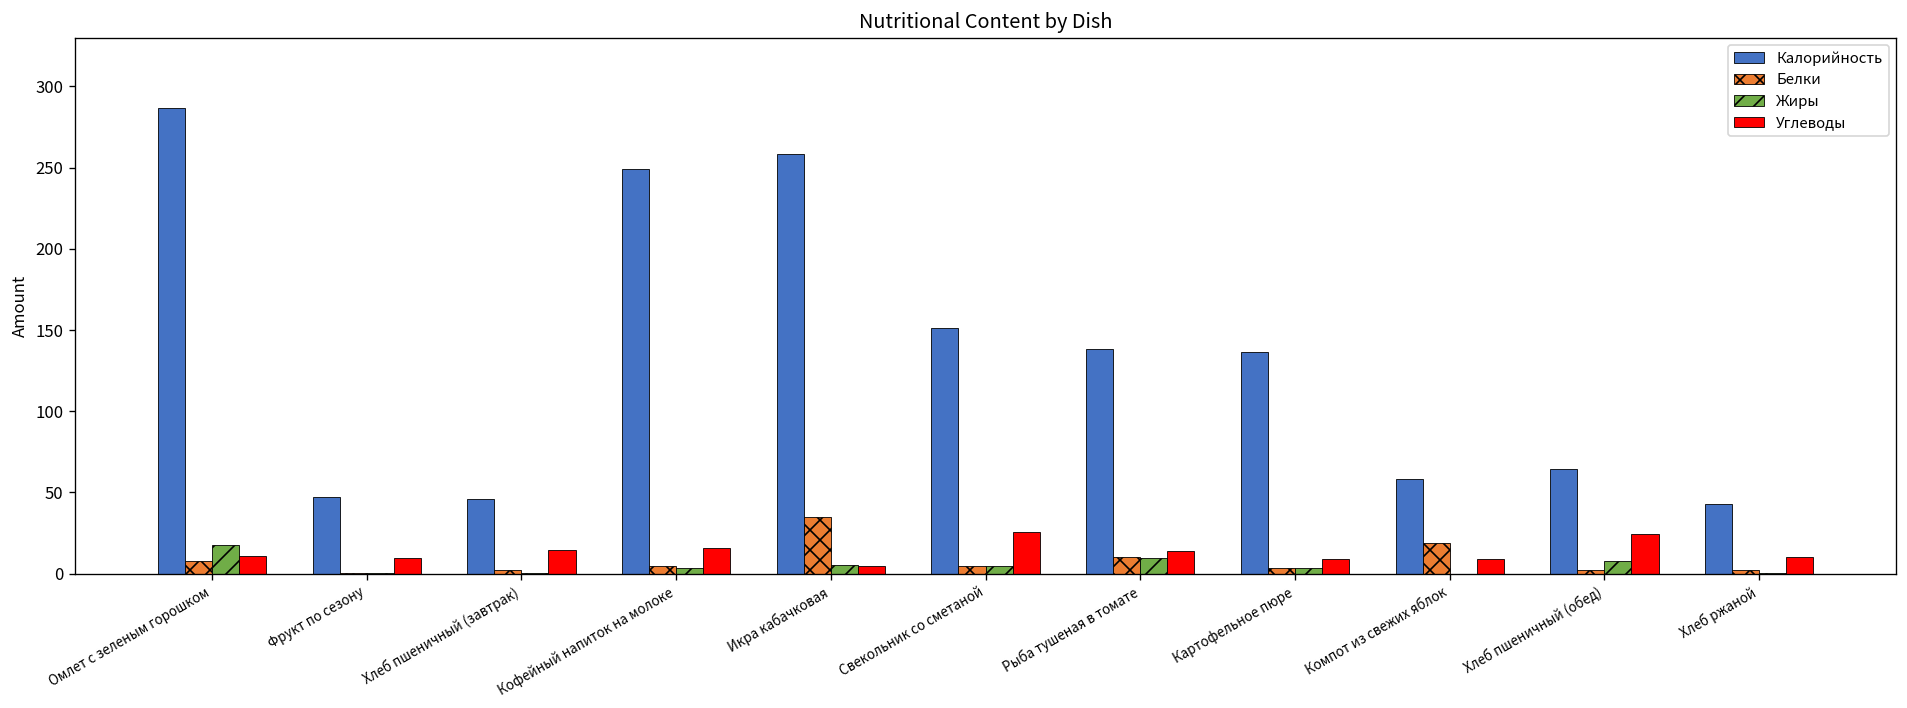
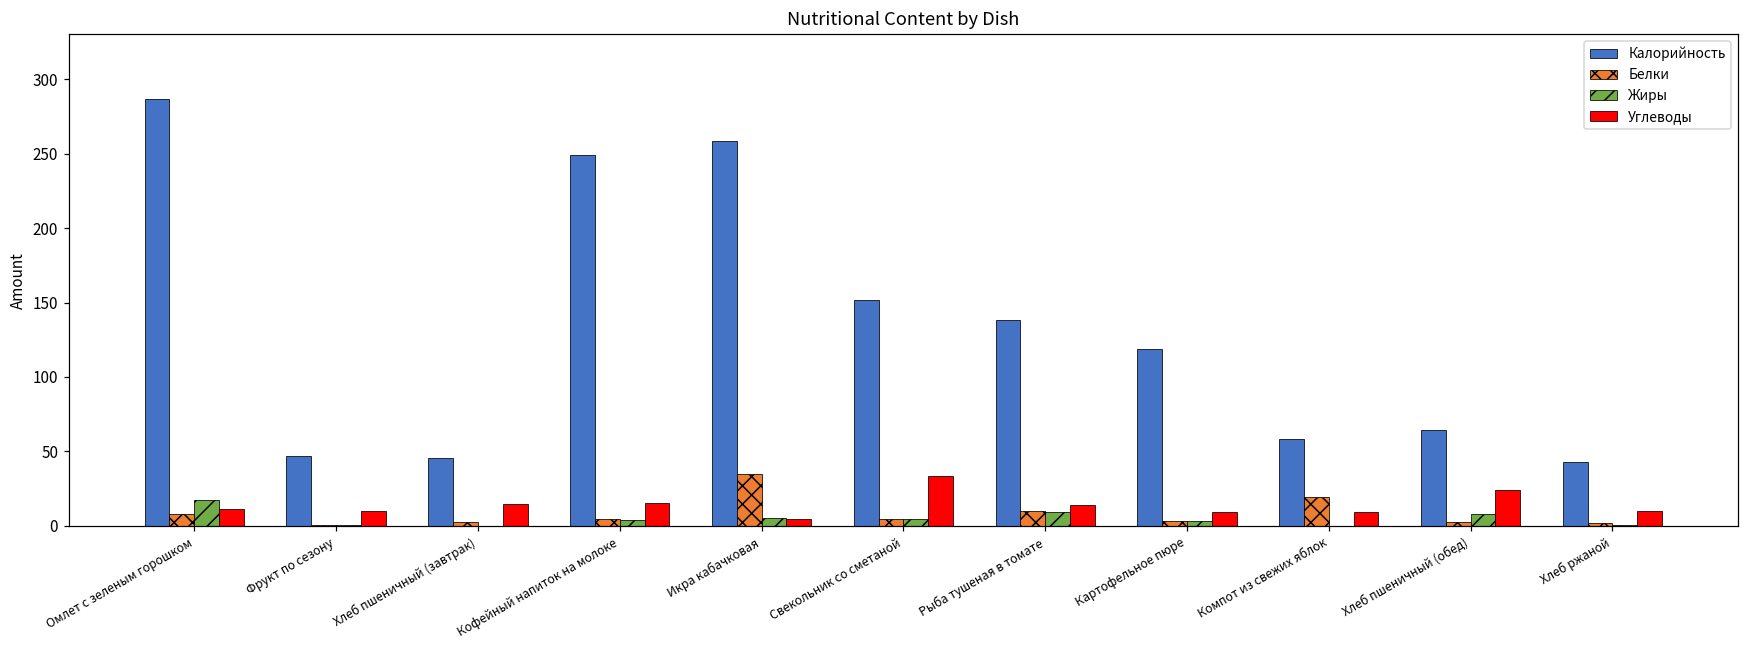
Углеводы, Свекольник со сметаной: 26 -> 34
Калорийность, Картофельное пюре: 136 -> 119
